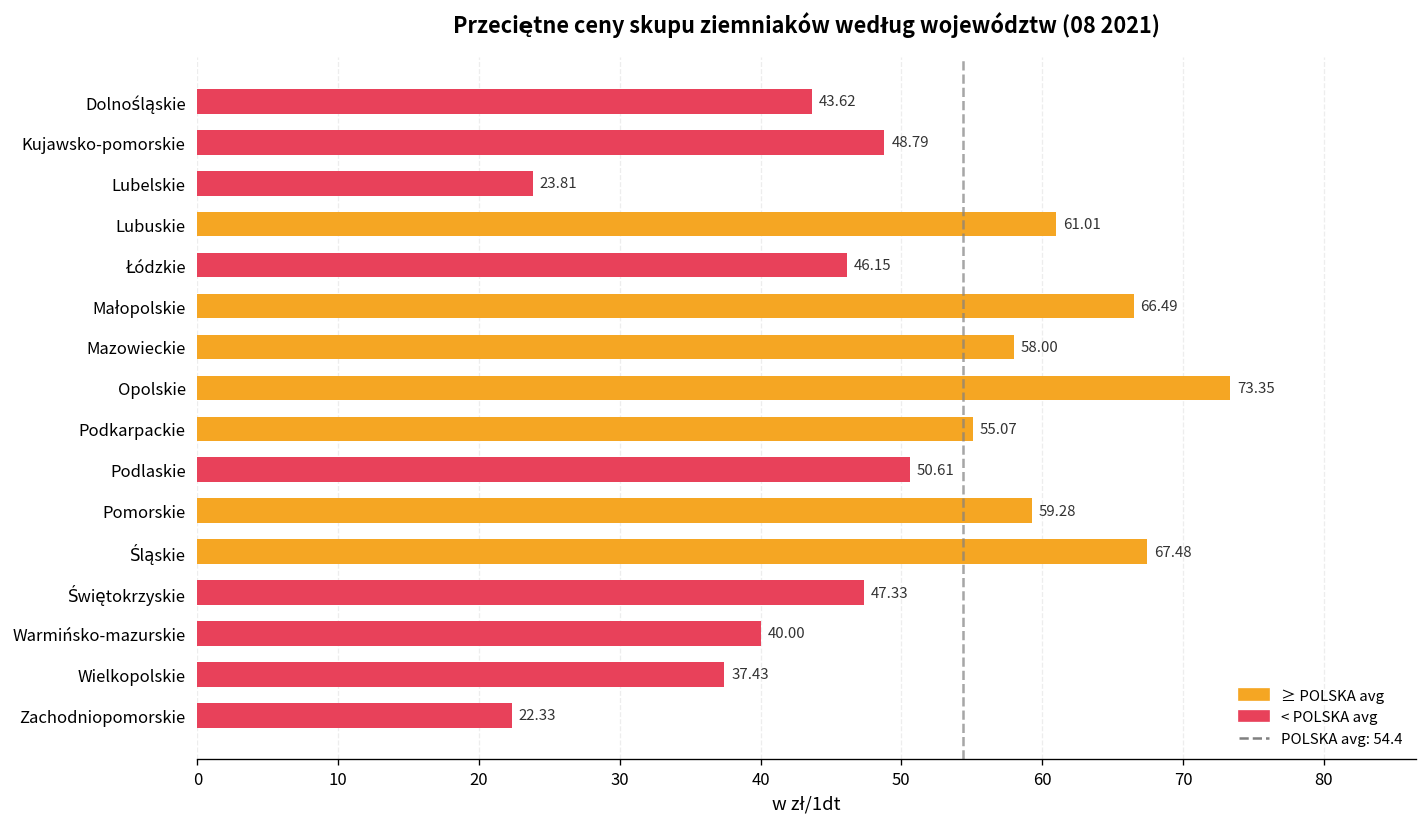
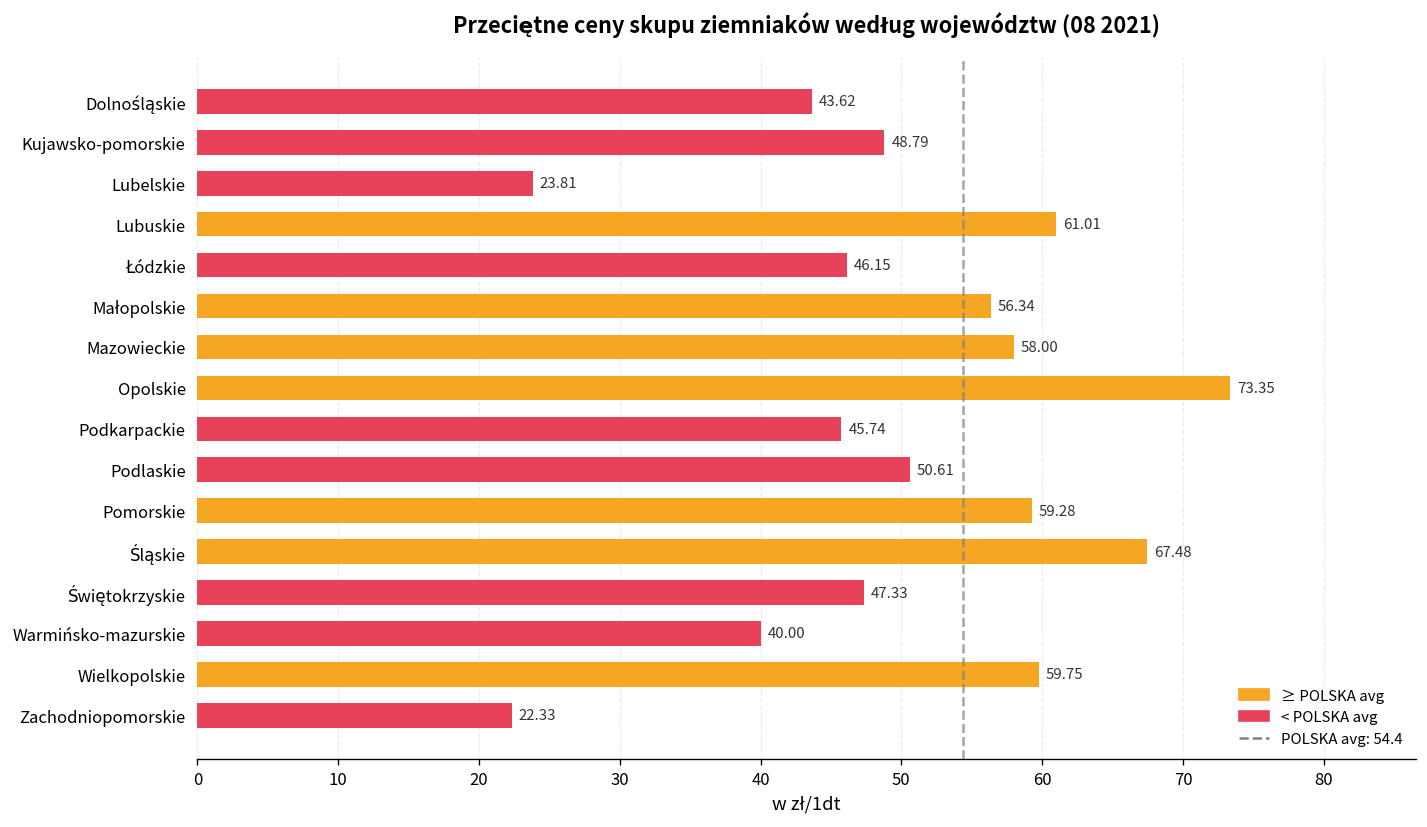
Małopolskie: 66.49 -> 56.34
Podkarpackie: 55.07 -> 45.74
Wielkopolskie: 37.43 -> 59.75
